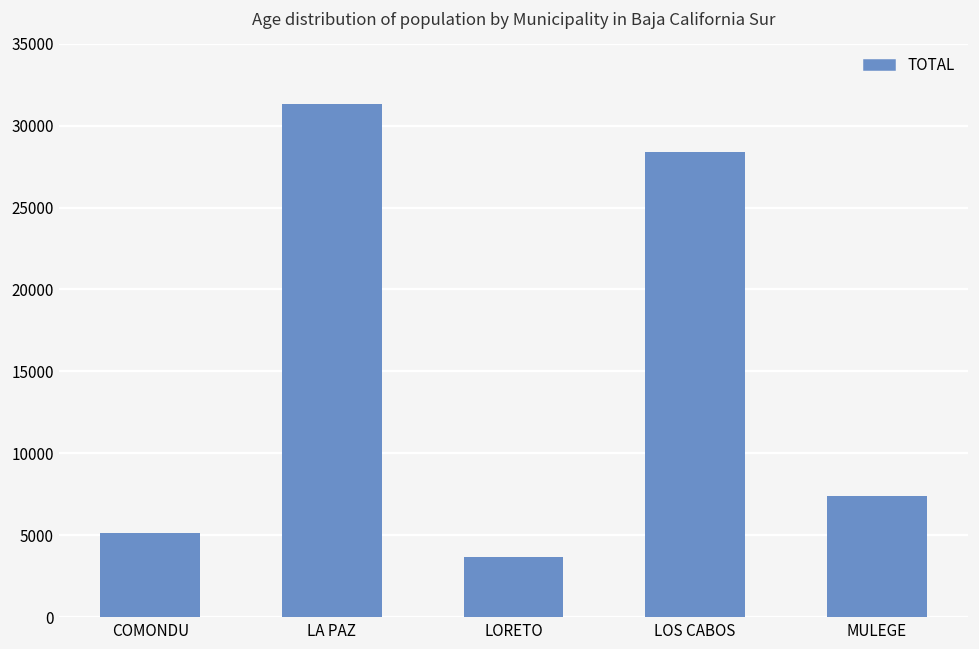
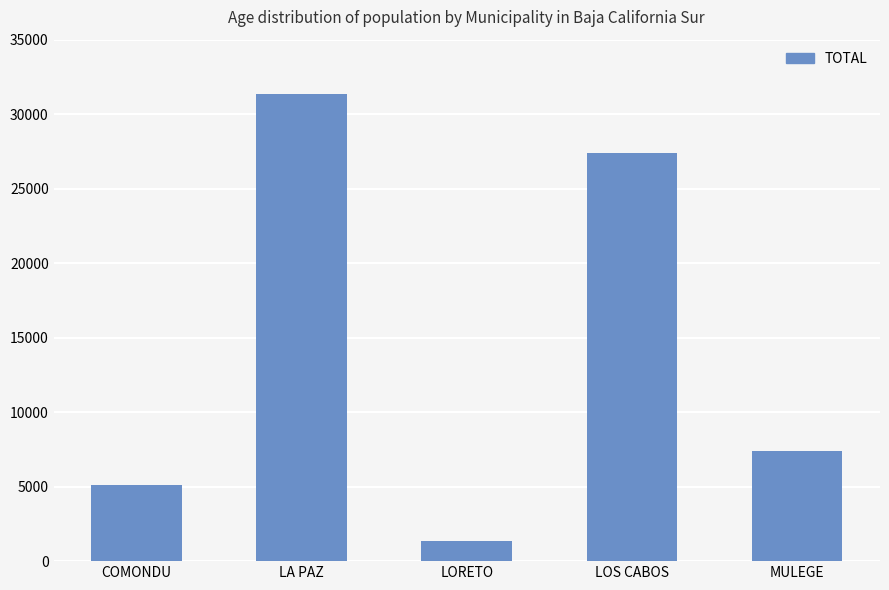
LORETO: 3700 -> 1400
LOS CABOS: 28400 -> 27400
